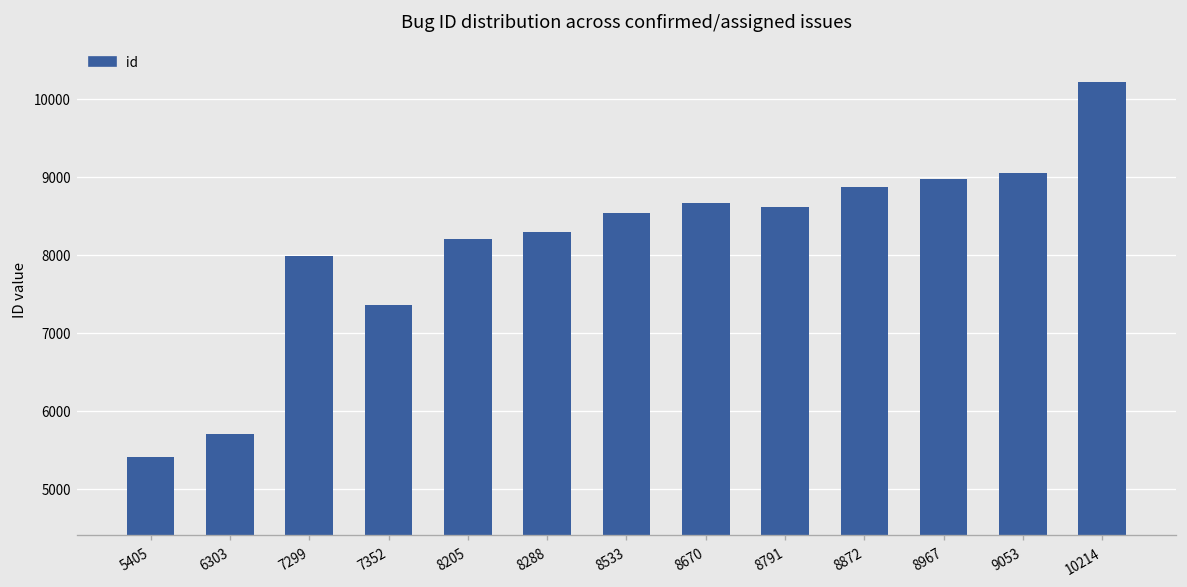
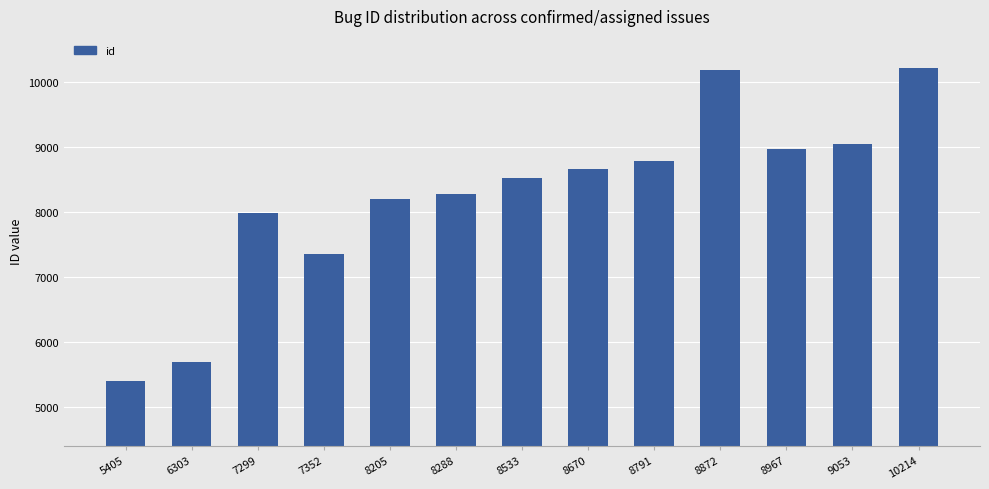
8791: 8600 -> 8800
8872: 8900 -> 10200
